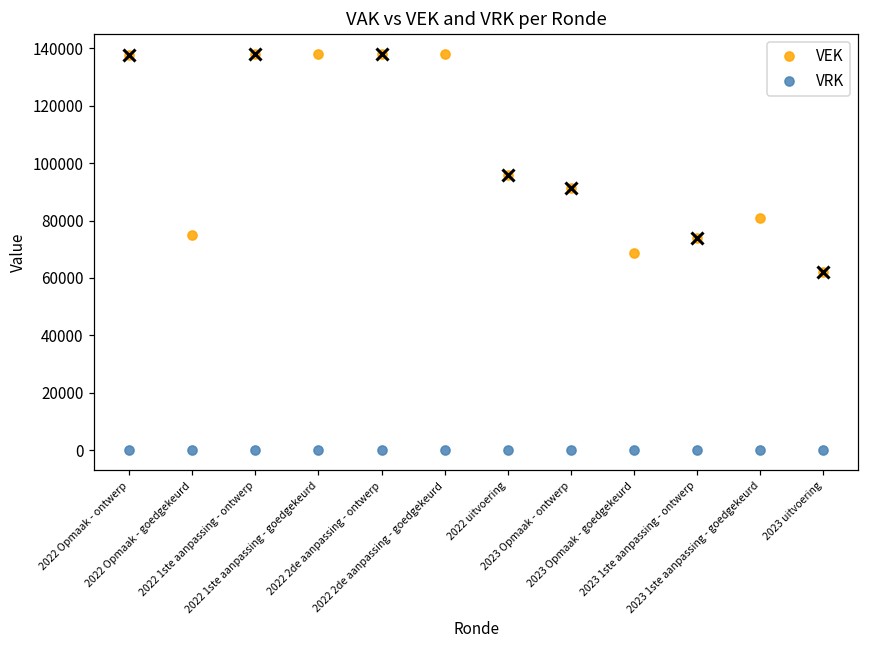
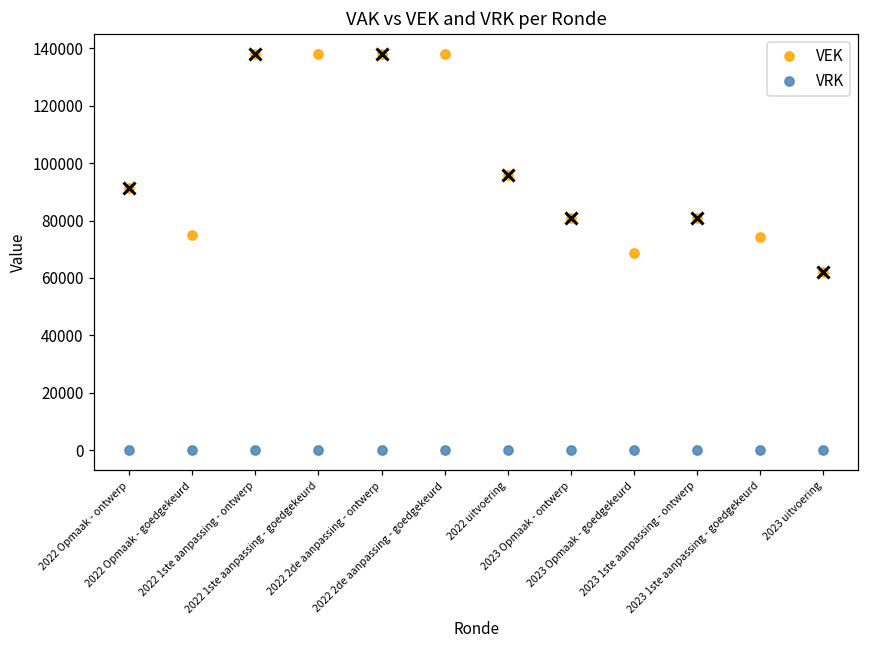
VEK, 2022 Opmaak - ontwerp: 138000 -> 91000
VEK, 2023 Opmaak - ontwerp: 91000 -> 81000
VEK, 2023 1ste aanpassing - ontwerp: 74000 -> 81000
VEK, 2023 1ste aanpassing - goedgekeurd: 81000 -> 74000
